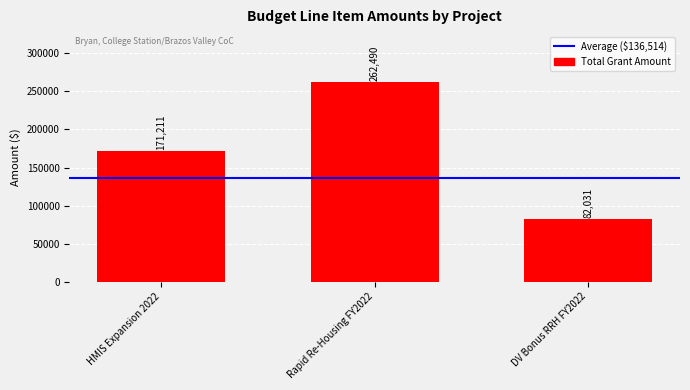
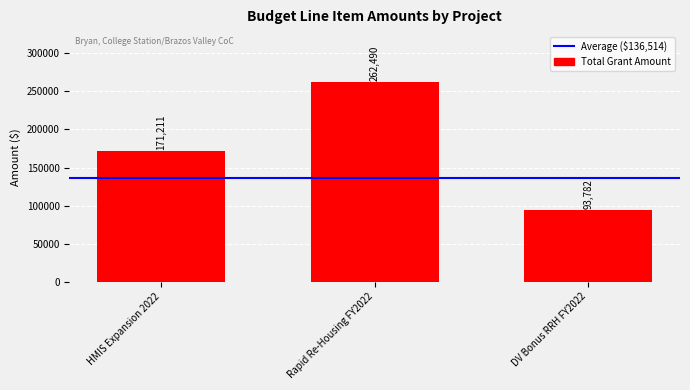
DV Bonus RRH FY2022: 82,031 -> 93,782
